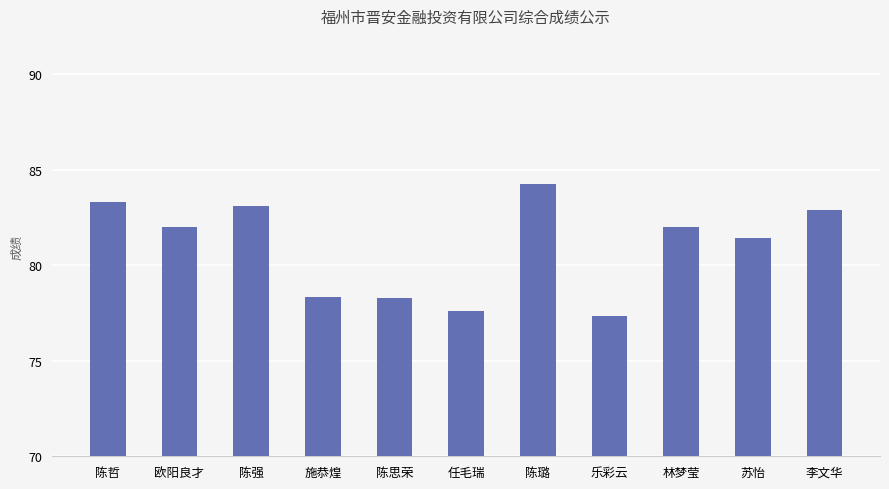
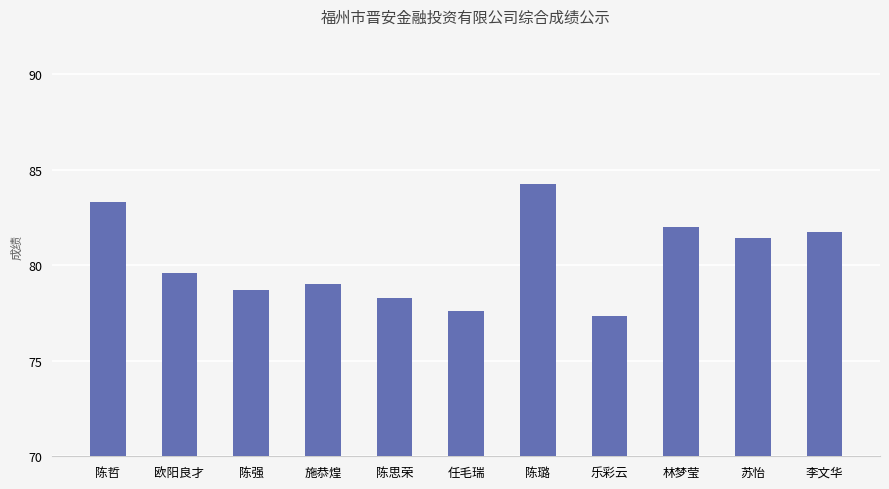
欧阳良才: 82.0 -> 79.6
陈强: 83.1 -> 78.7
施恭煌: 78.4 -> 79.0
李文华: 82.9 -> 81.8
